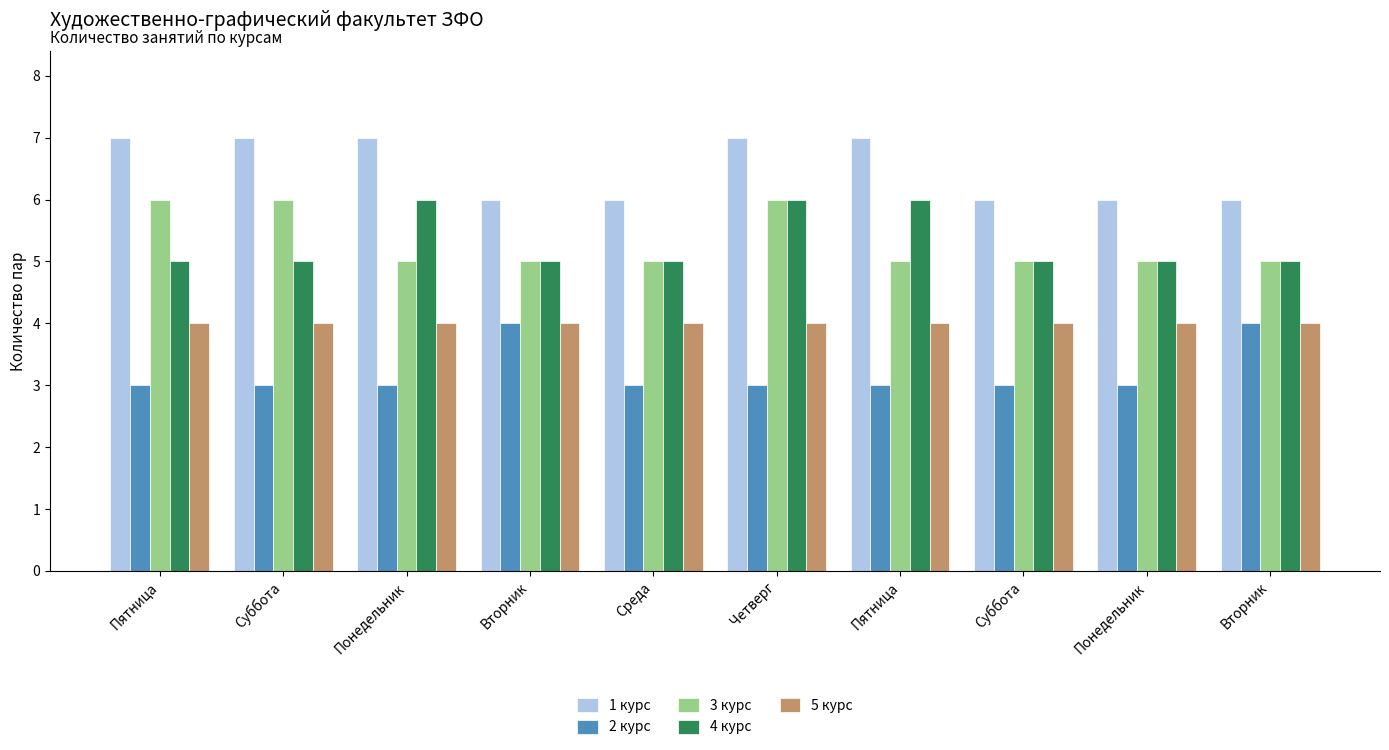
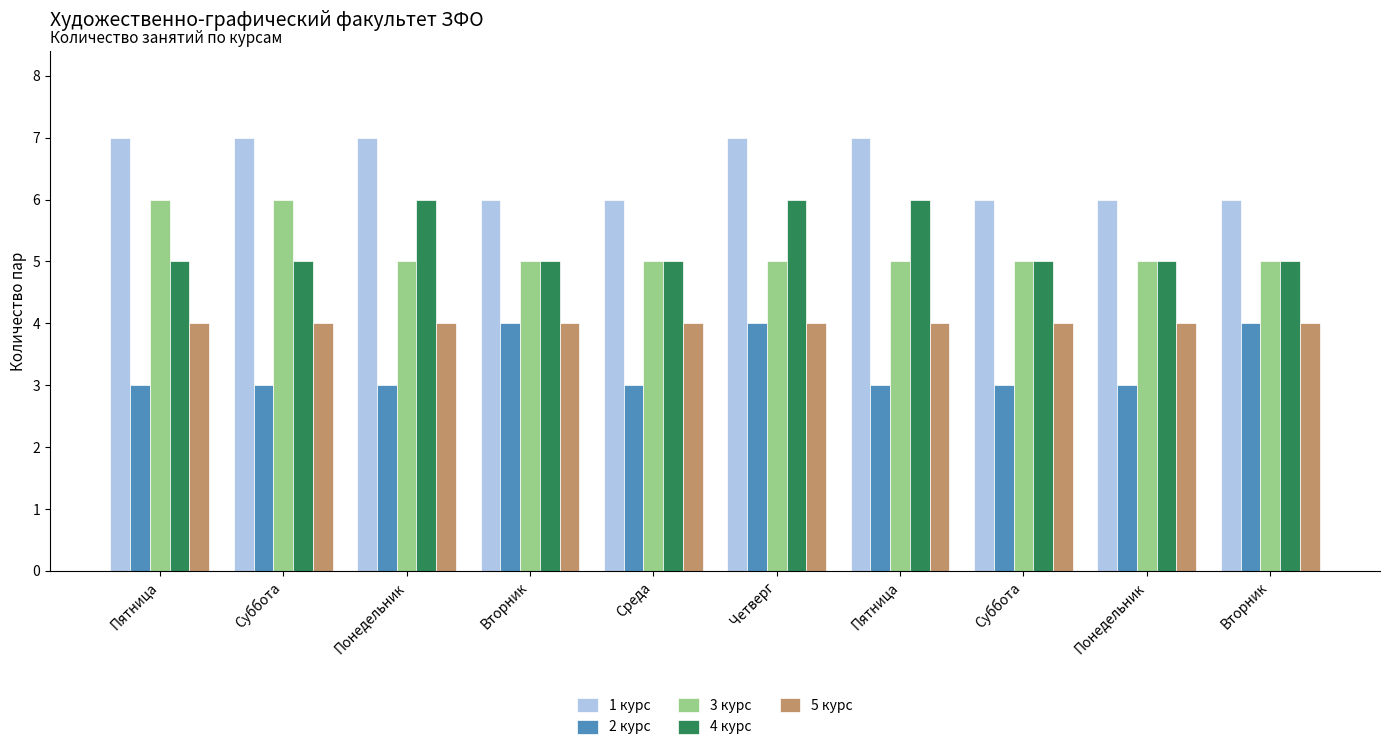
2 курс, Четверг: 3 -> 4
3 курс, Четверг: 6 -> 5
